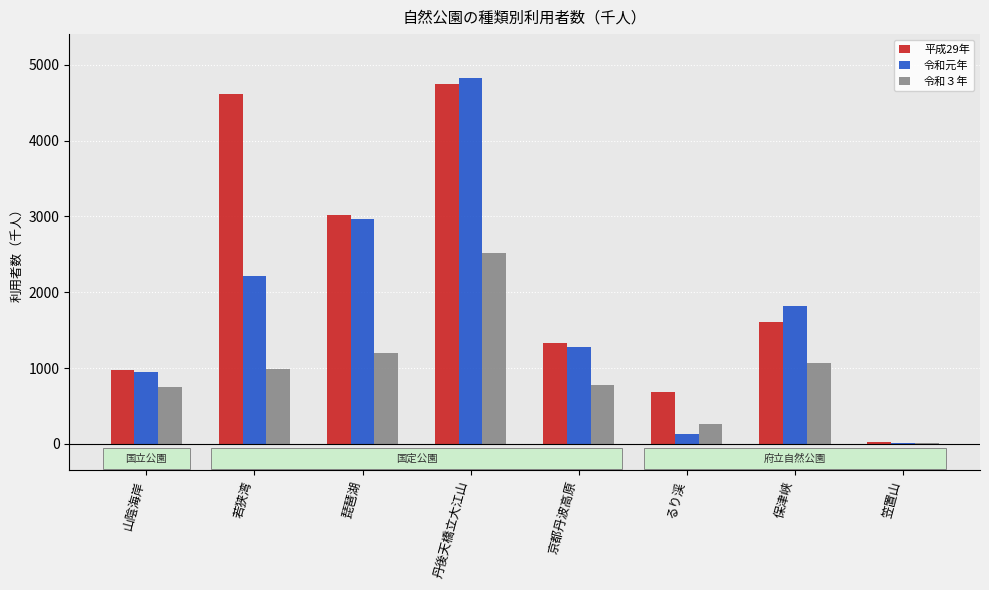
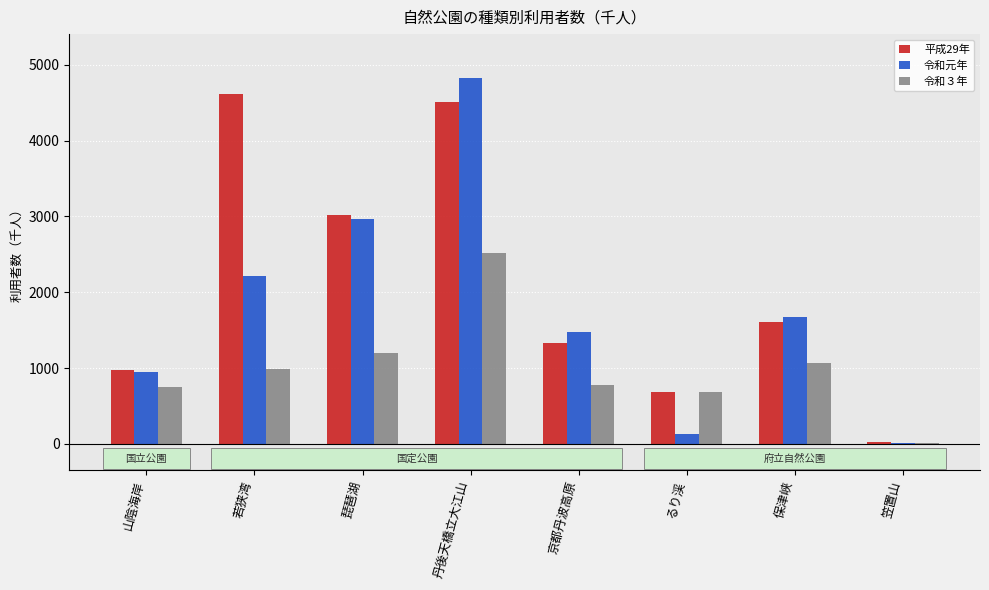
平成29年, 丹後天橋立大江山: 4700 -> 4500
令和元年, 京都丹波高原: 1300 -> 1500
令和３年, るり渓: 300 -> 700
令和元年, 保津峡: 1800 -> 1700
